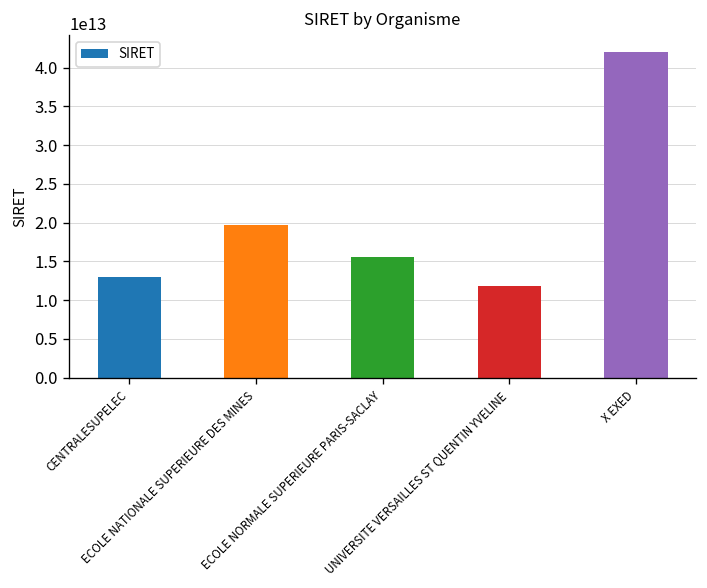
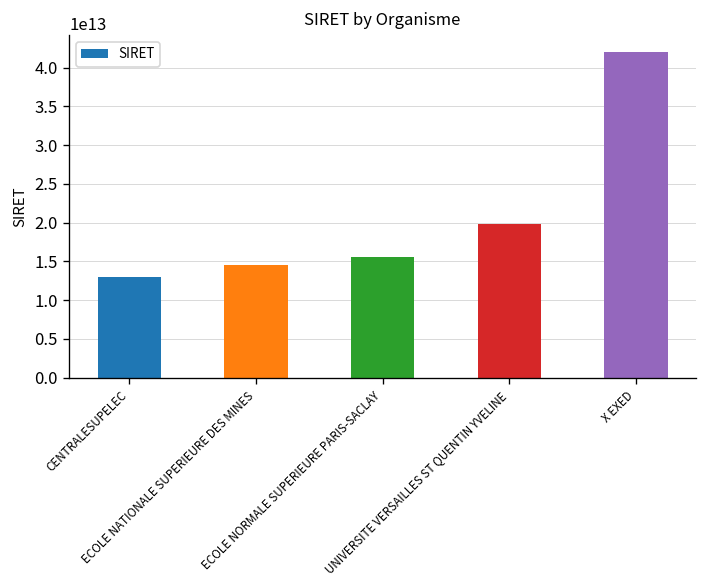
ECOLE NATIONALE SUPERIEURE DES MINES: 20000000000000 -> 15000000000000
UNIVERSITE VERSAILLES ST QUENTIN YVELINE: 12000000000000 -> 20000000000000
